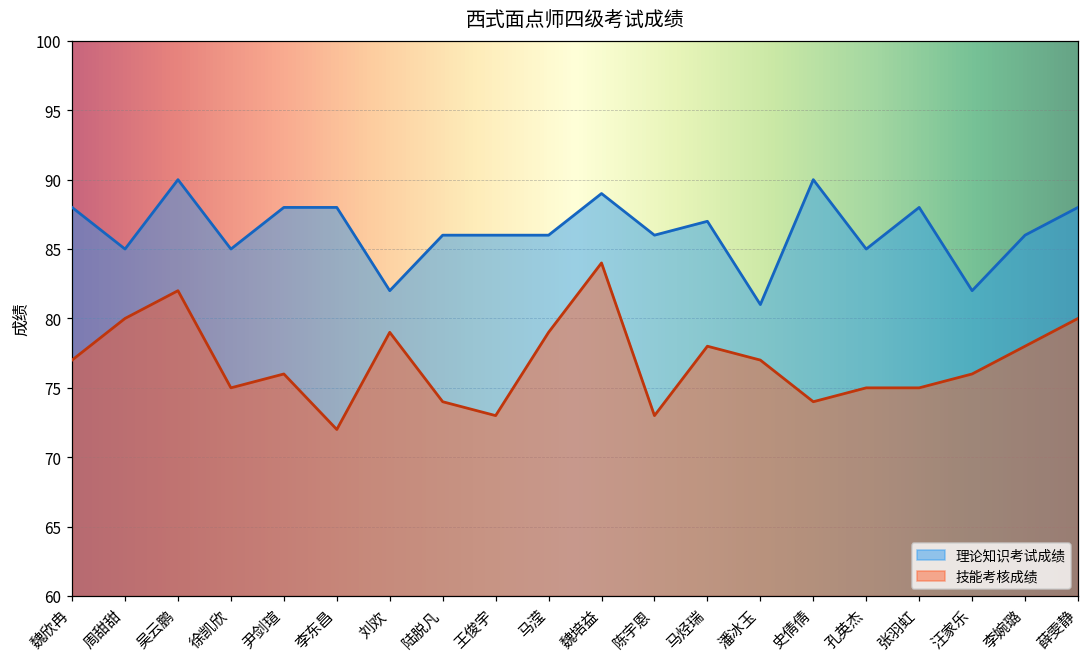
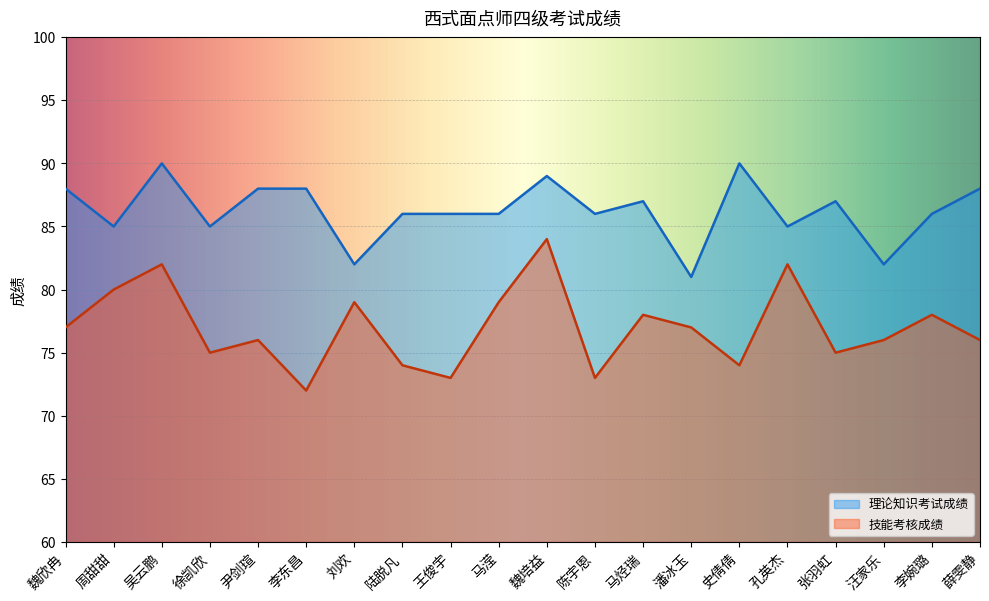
技能考核成绩, 孔英杰: 75 -> 82
理论知识考试成绩, 张羽虹: 88 -> 87
技能考核成绩, 薛雯静: 80 -> 76
